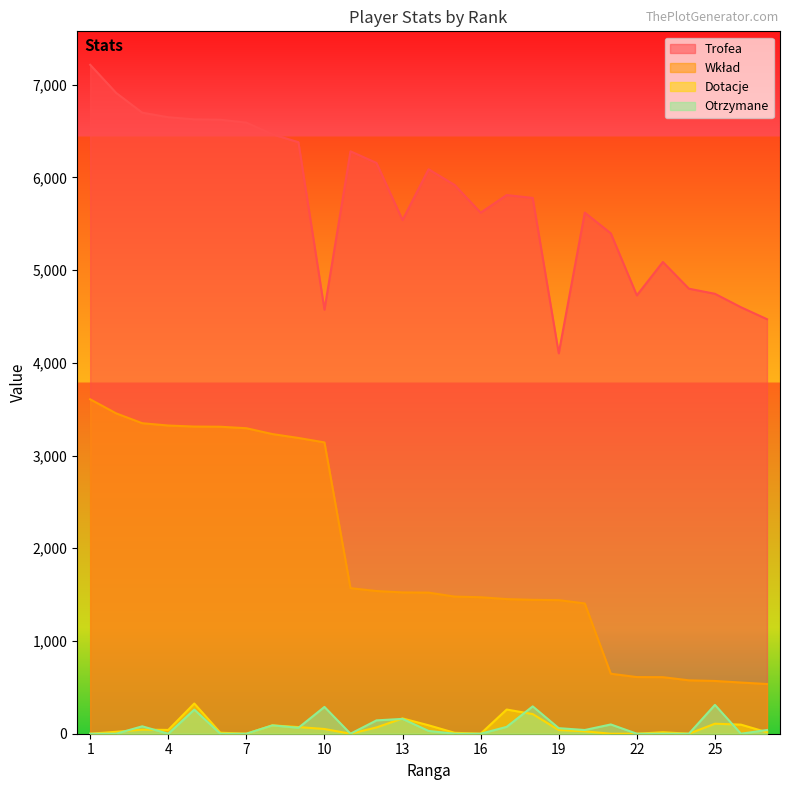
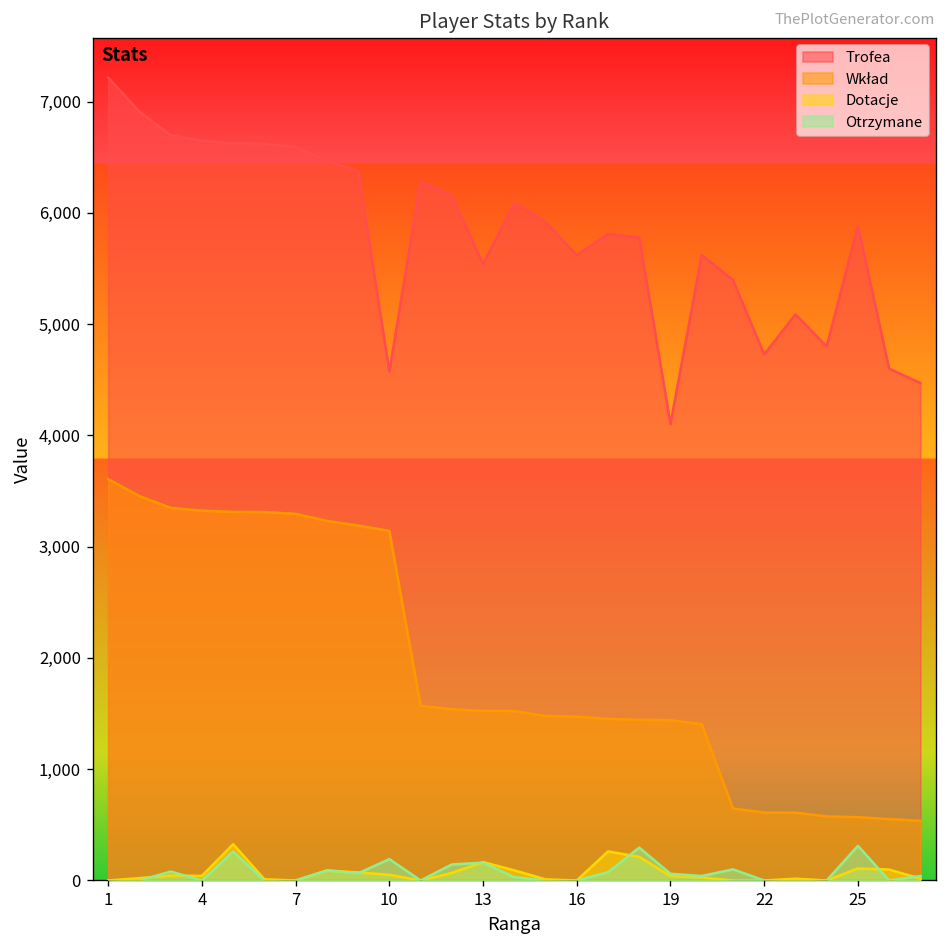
Otrzymane, 10: 300 -> 200
Trofea, 25: 4,700 -> 5,900
